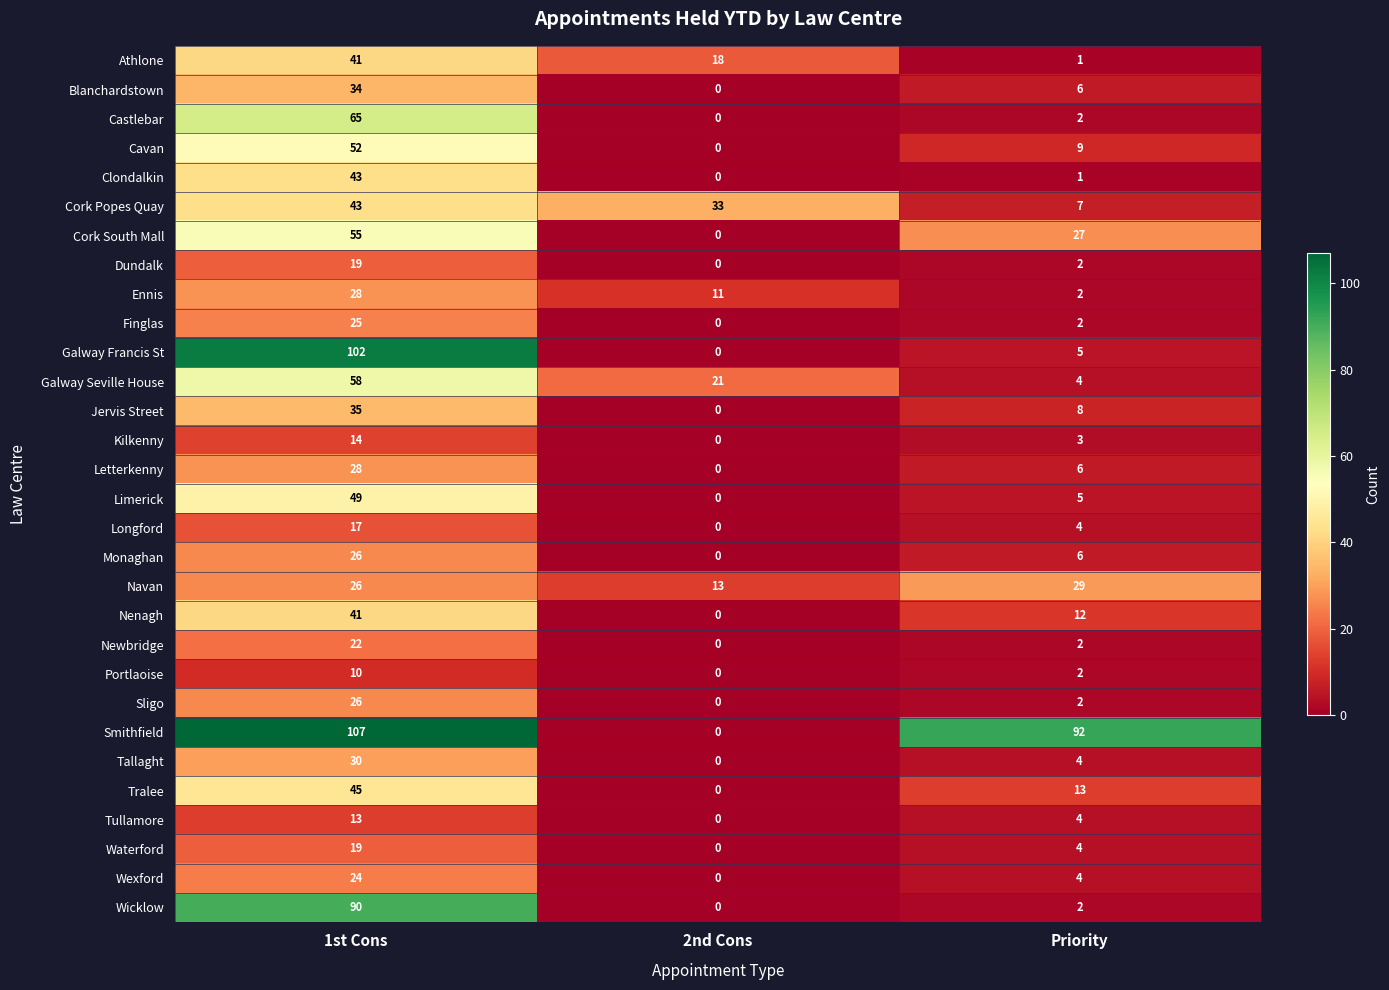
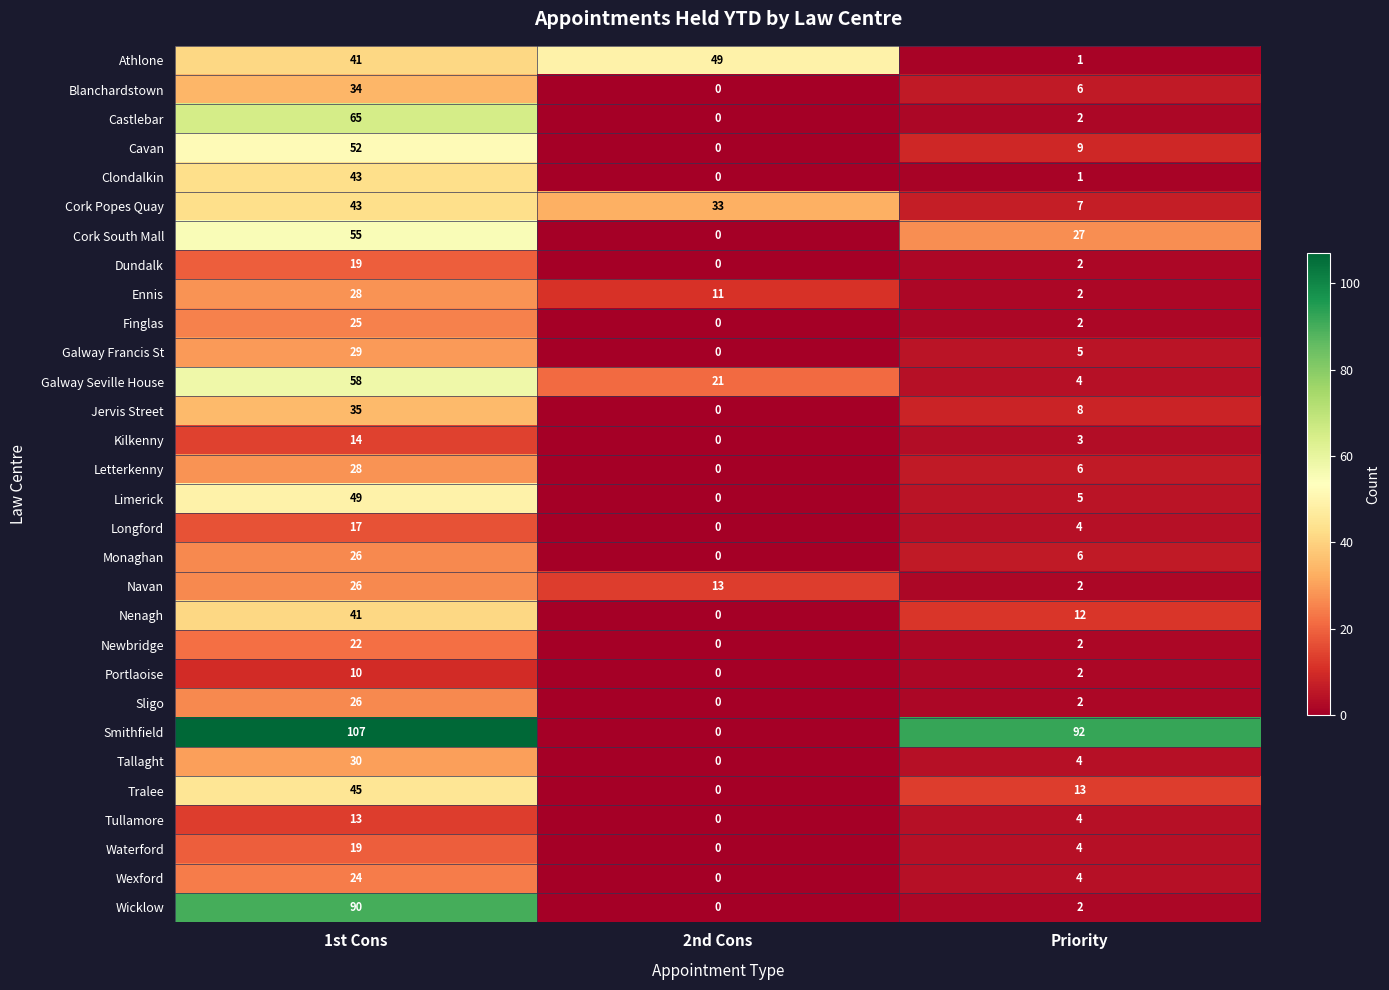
Athlone, 2nd Cons: 18 -> 49
Galway Francis St, 1st Cons: 102 -> 29
Navan, Priority: 29 -> 2
